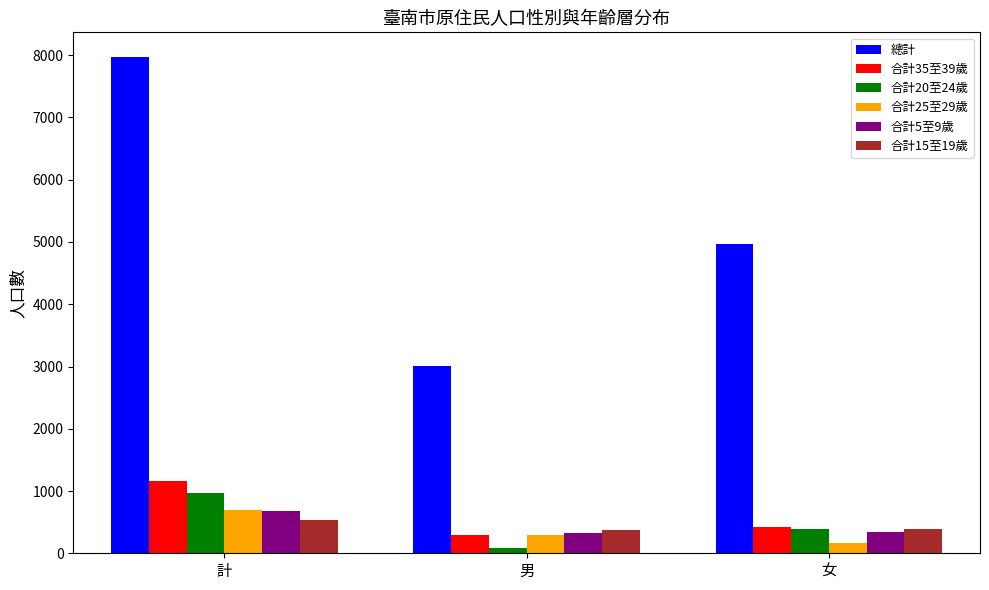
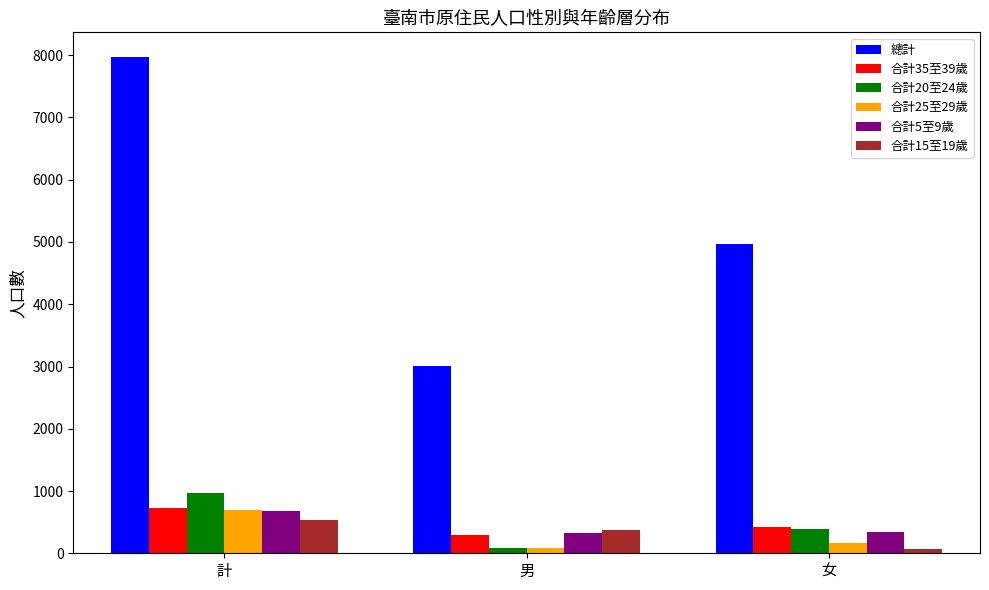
合計35至39歲, 計: 1200 -> 700
合計25至29歲, 男: 300 -> 100
合計15至19歲, 女: 400 -> 100
